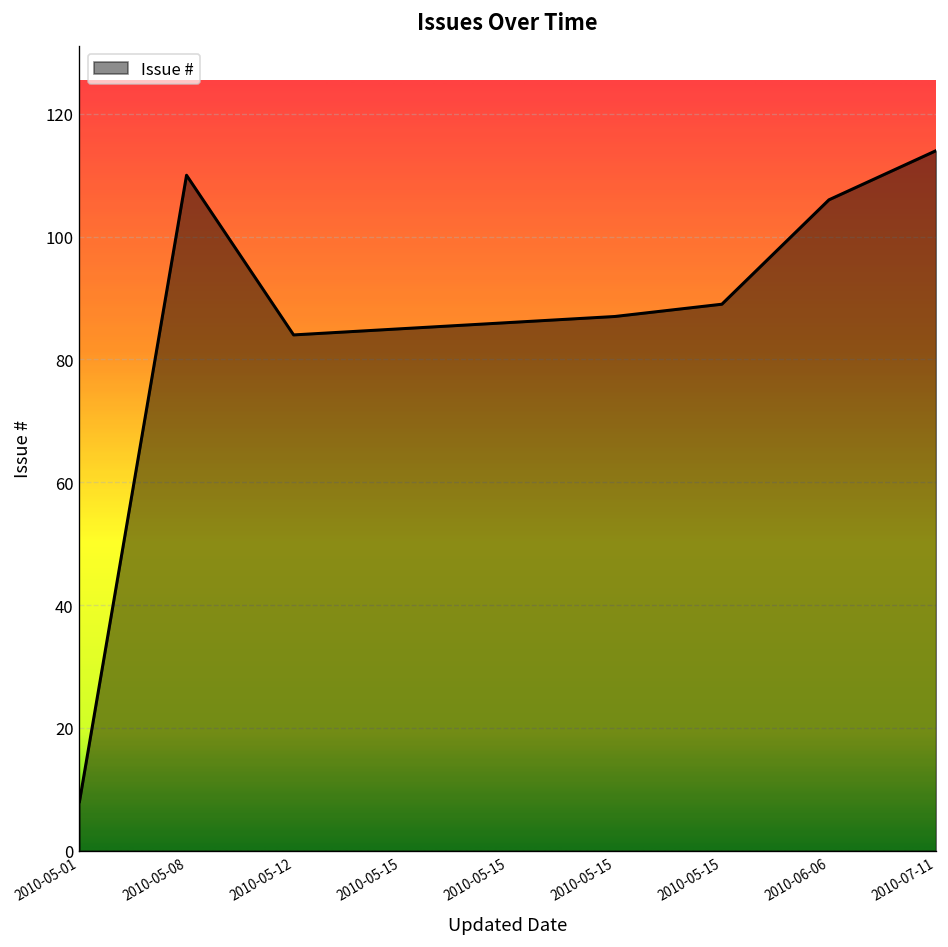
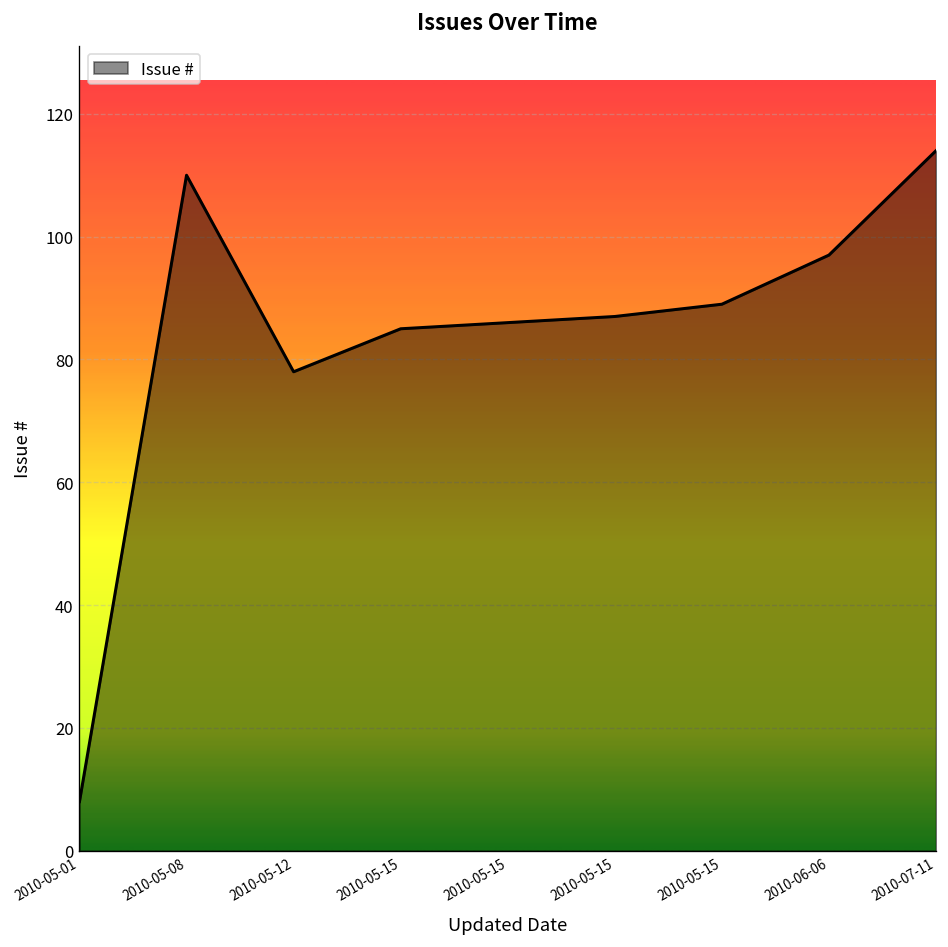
2010-05-12: 84 -> 78
2010-06-06: 106 -> 97
